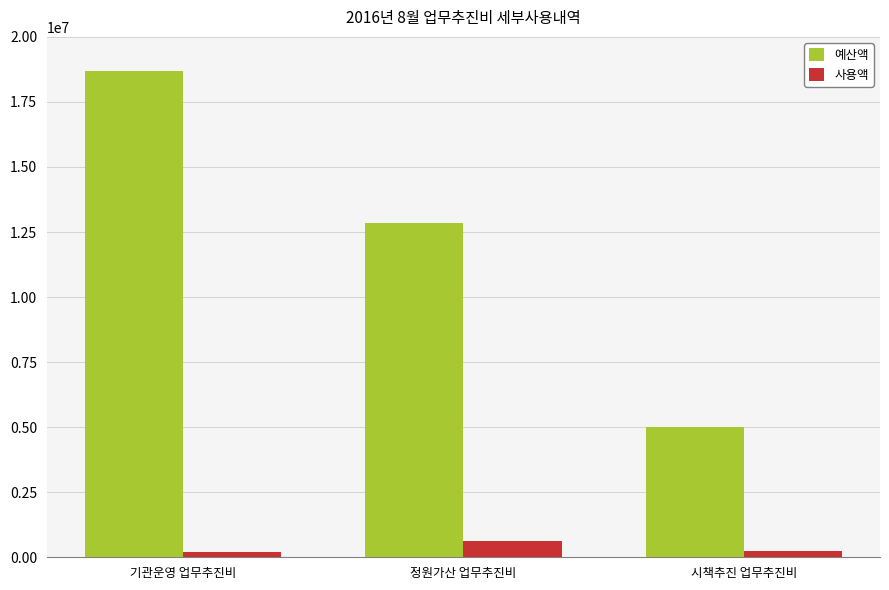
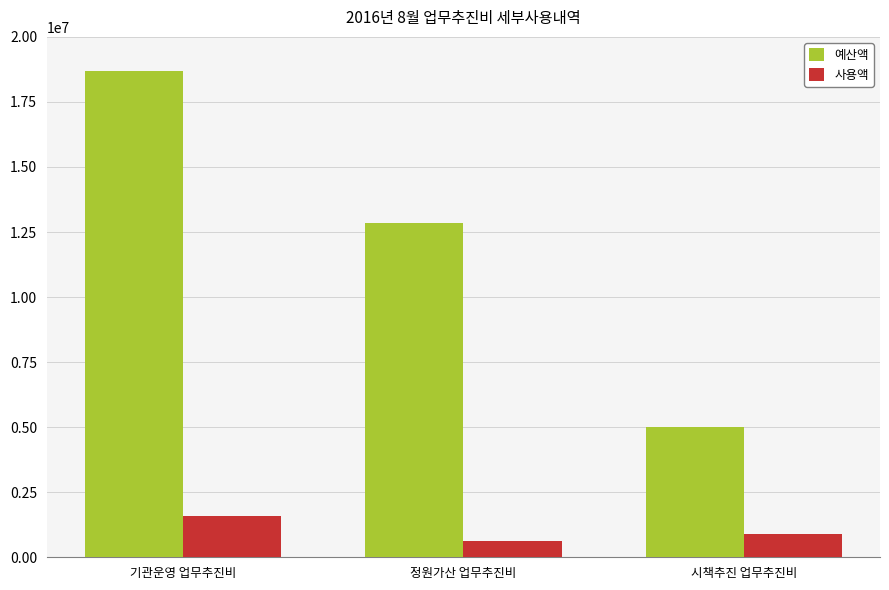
사용액, 기관운영 업무추진비: 200000 -> 1600000
사용액, 시책추진 업무추진비: 200000 -> 900000
